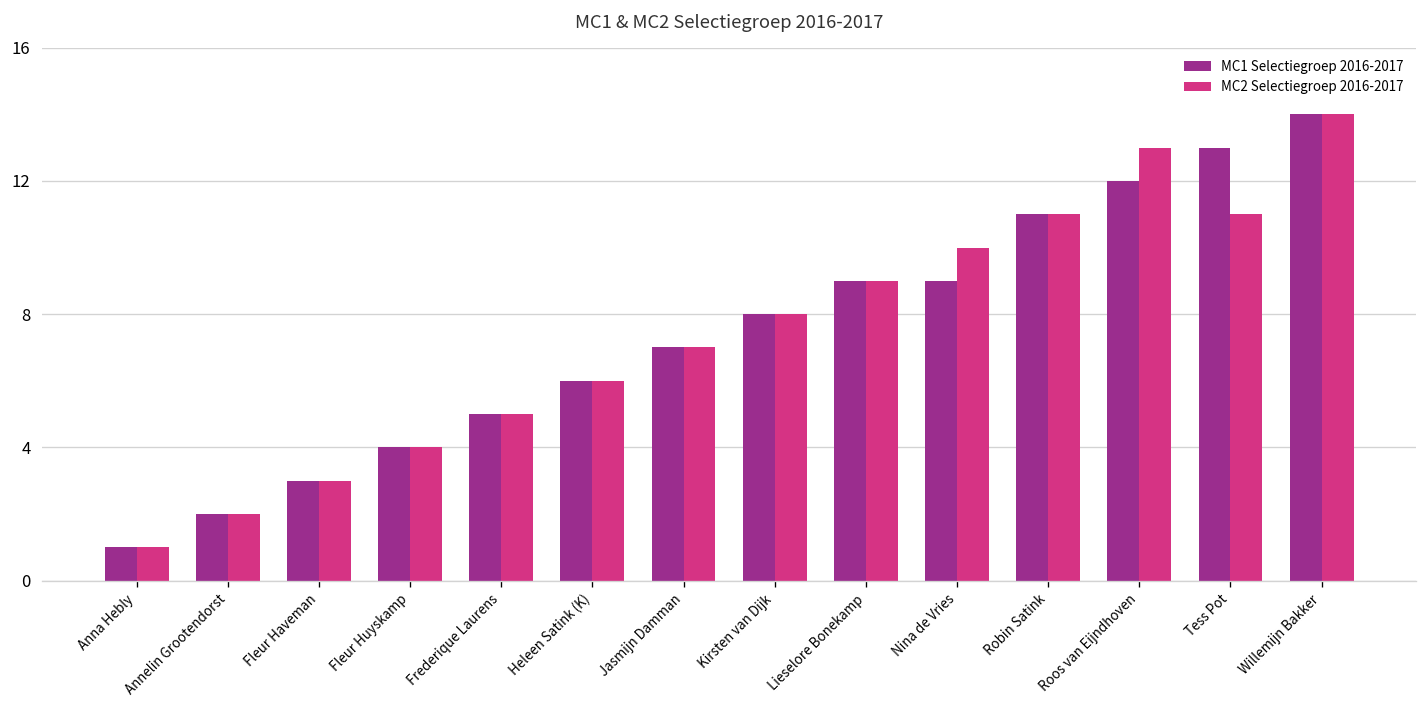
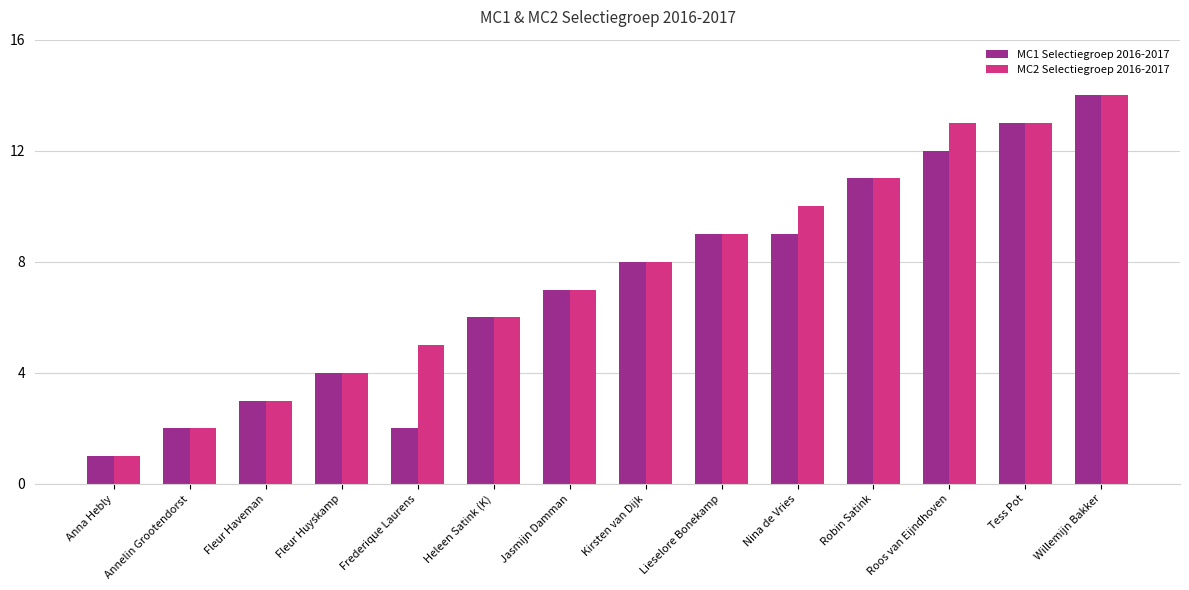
MC1 Selectiegroep 2016-2017, Frederique Laurens: 5 -> 2
MC2 Selectiegroep 2016-2017, Tess Pot: 11 -> 13
